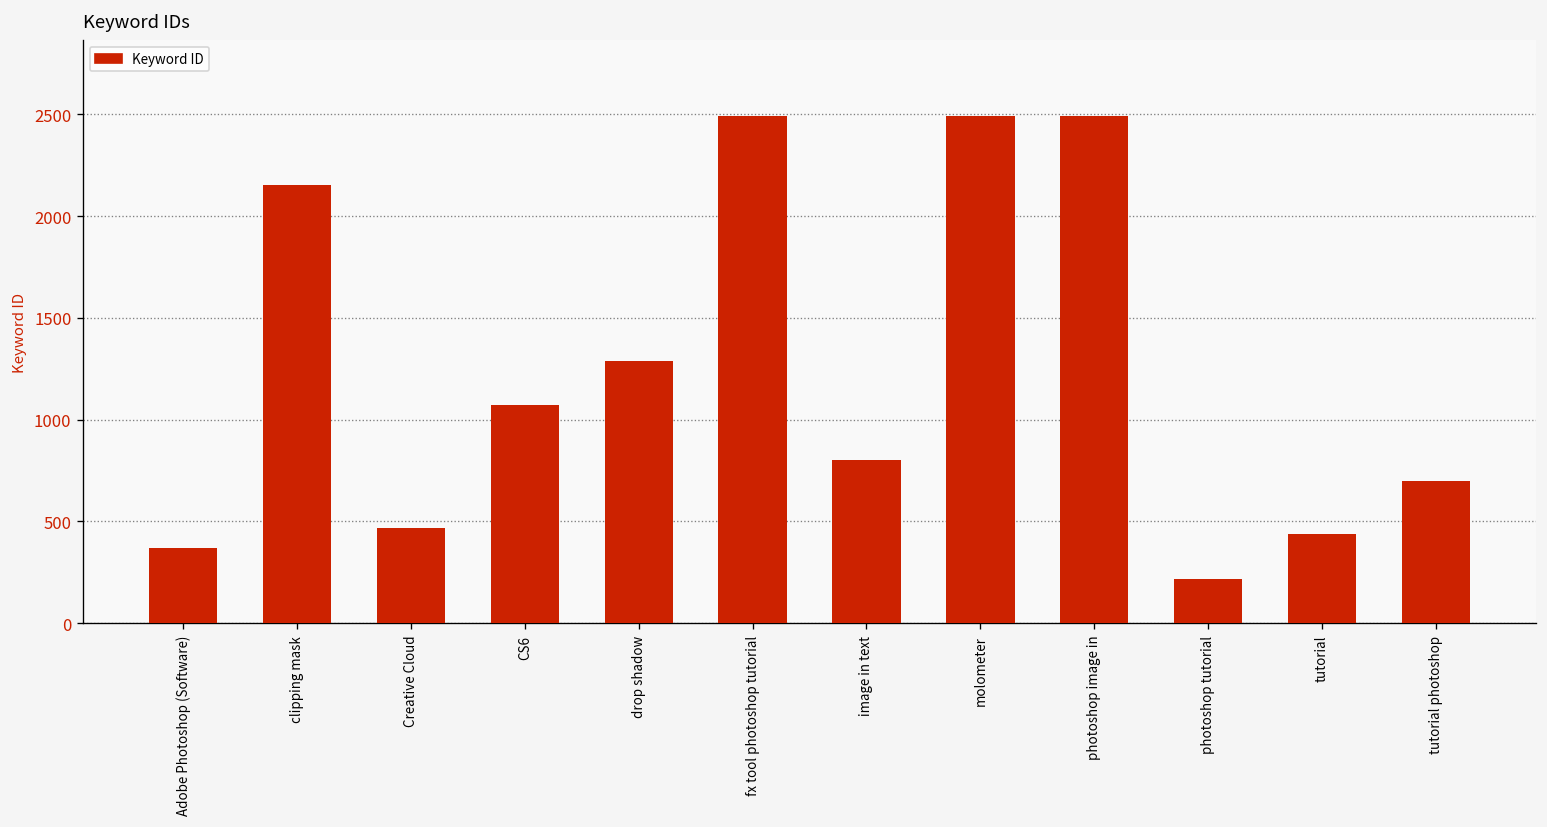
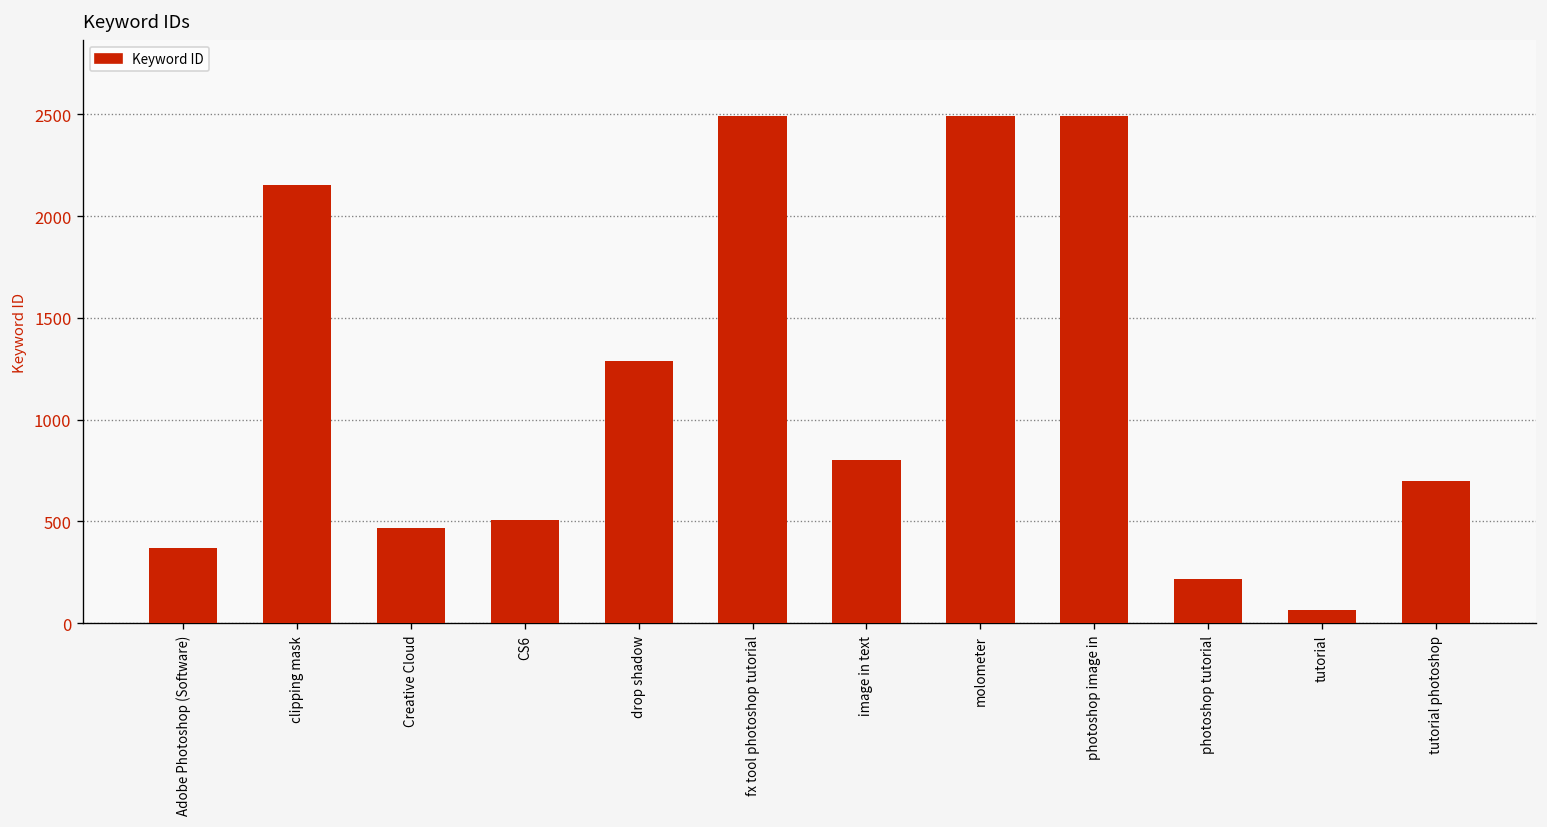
CS6: 1070 -> 510
tutorial: 440 -> 60
